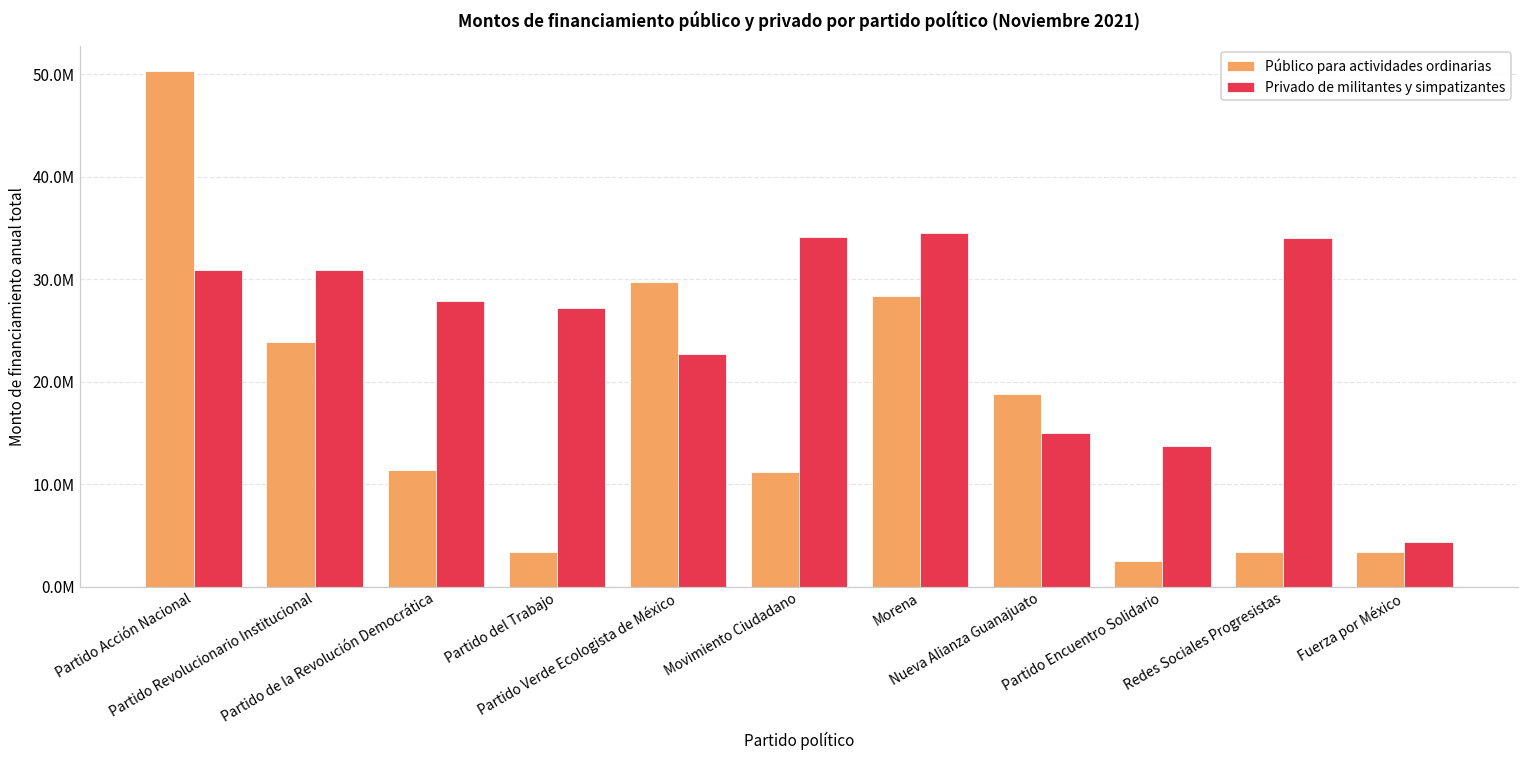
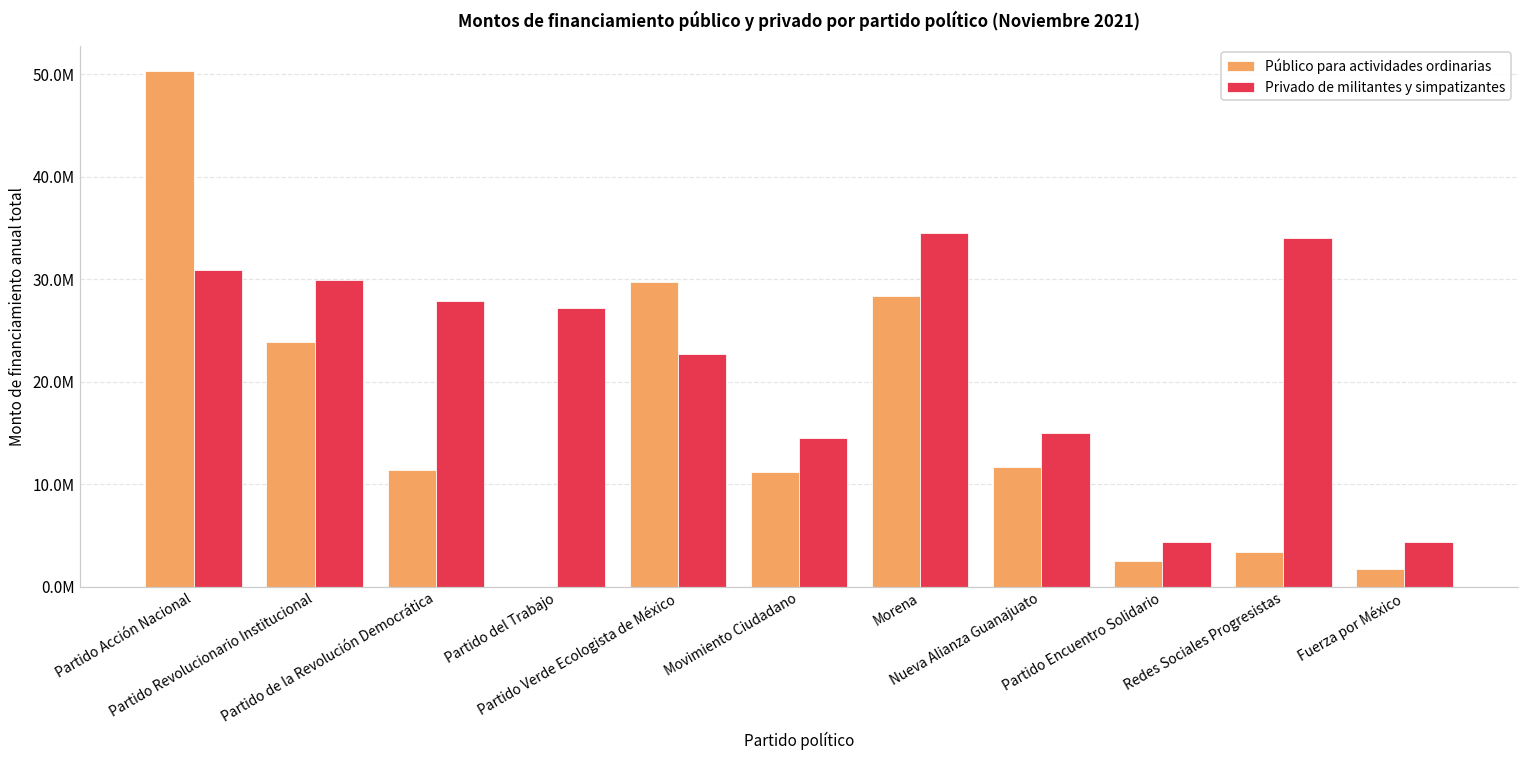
Privado de militantes y simpatizantes, Partido Revolucionario Institucional: 31000000 -> 30000000
Público para actividades ordinarias, Partido del Trabajo: 3000000 -> 0
Privado de militantes y simpatizantes, Movimiento Ciudadano: 34000000 -> 15000000
Público para actividades ordinarias, Nueva Alianza Guanajuato: 19000000 -> 12000000
Privado de militantes y simpatizantes, Partido Encuentro Solidario: 14000000 -> 4000000
Público para actividades ordinarias, Fuerza por México: 3000000 -> 2000000
